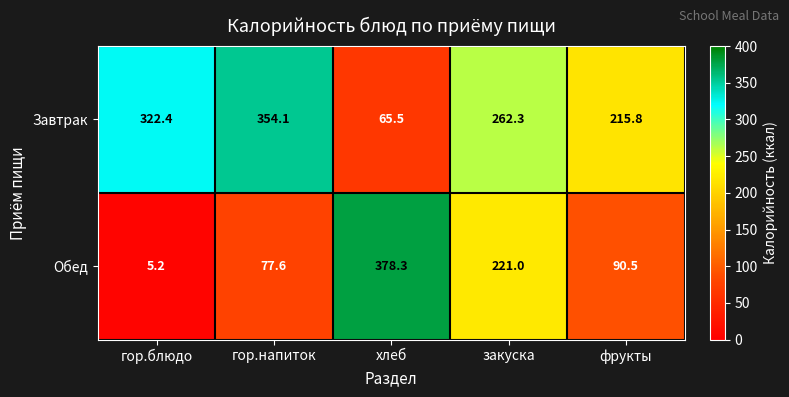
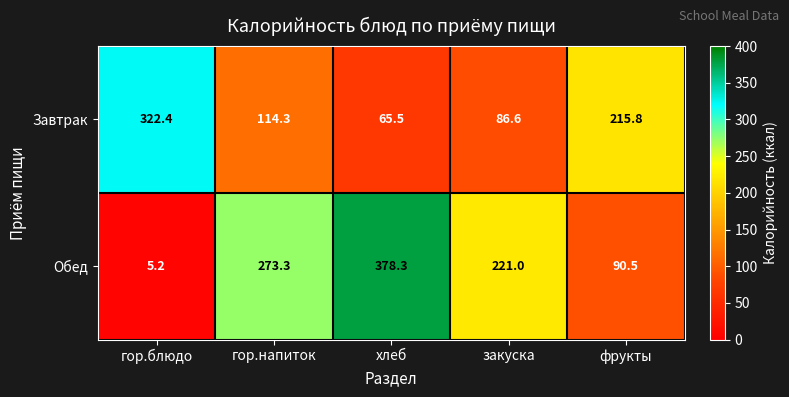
Завтрак, гор.напиток: 354.1 -> 114.3
Завтрак, закуска: 262.3 -> 86.6
Обед, гор.напиток: 77.6 -> 273.3
